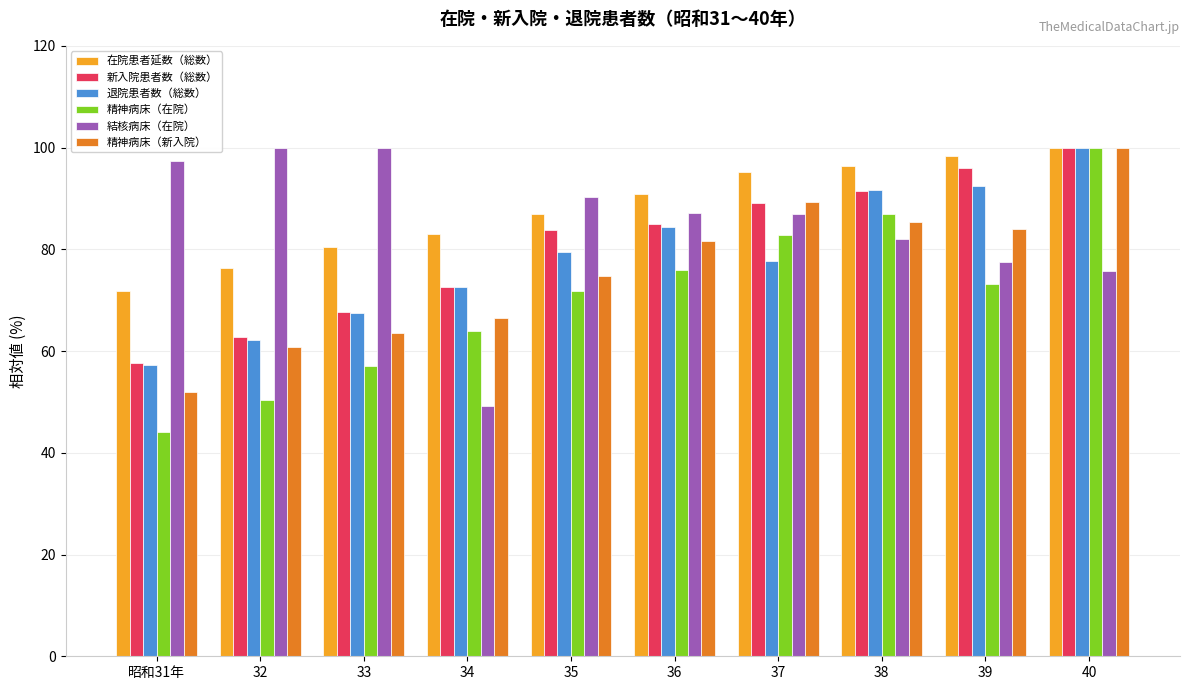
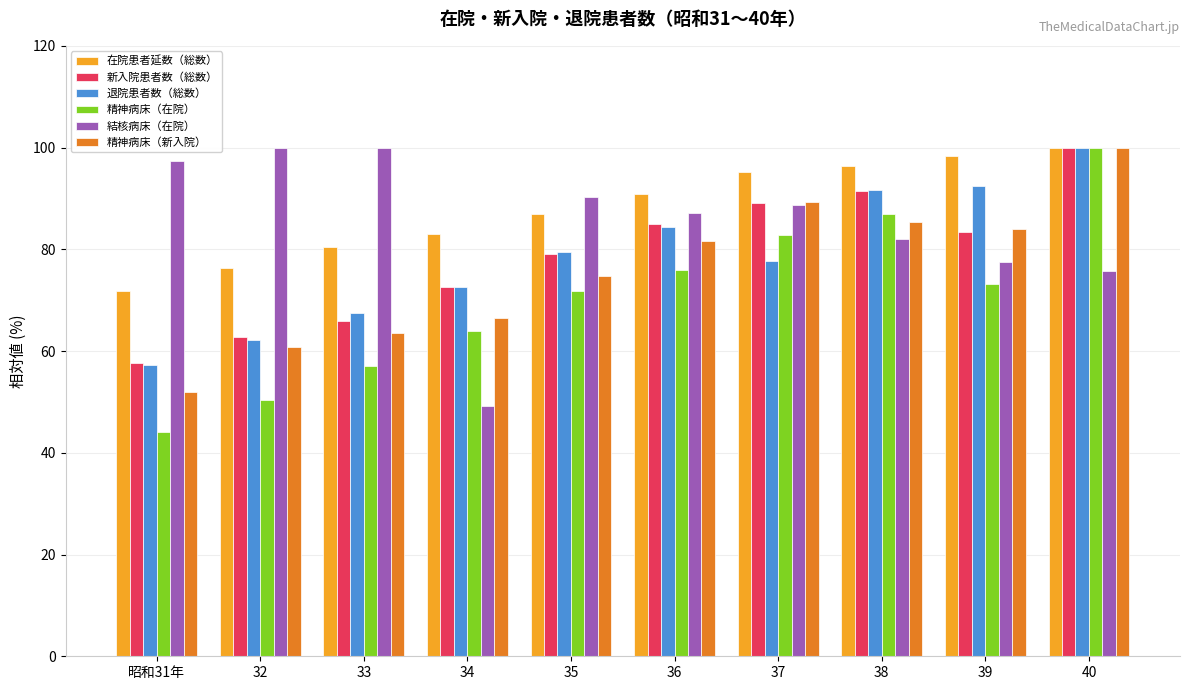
新入院患者数（総数）, 33: 68 -> 66
新入院患者数（総数）, 35: 84 -> 79
結核病床（在院）, 37: 87 -> 89
新入院患者数（総数）, 39: 96 -> 83
